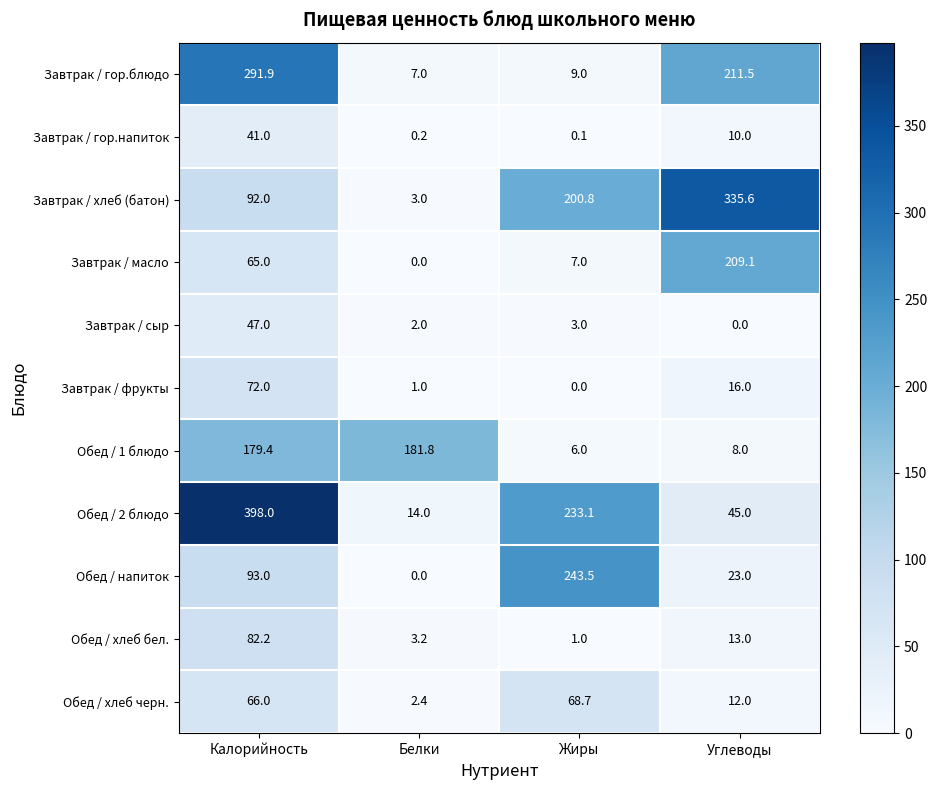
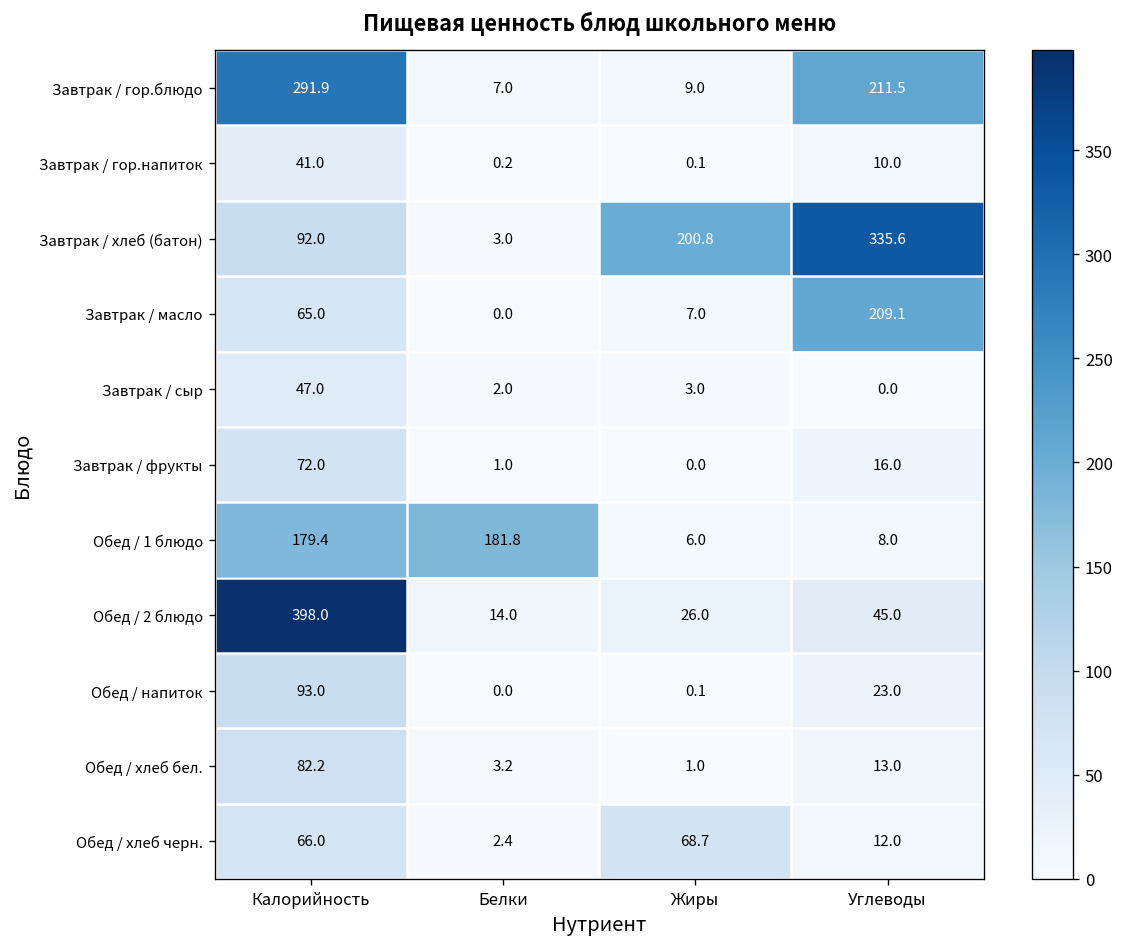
Обед / 2 блюдо, Жиры: 233.1 -> 26.0
Обед / напиток, Жиры: 243.5 -> 0.1
